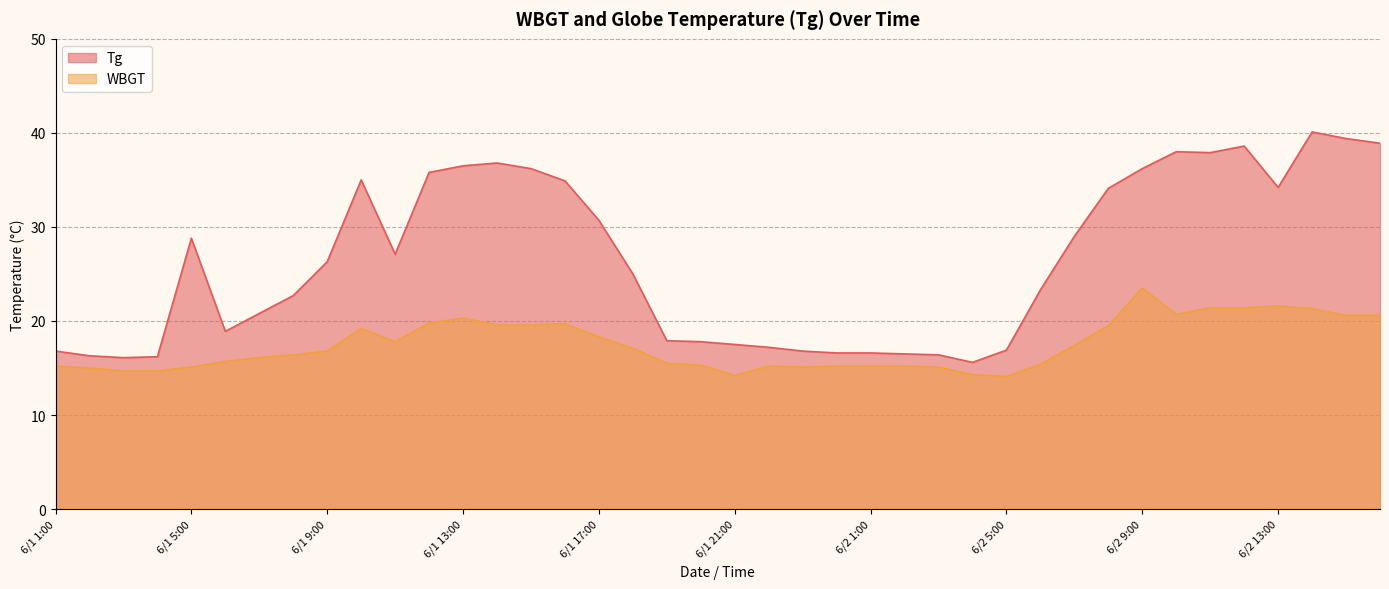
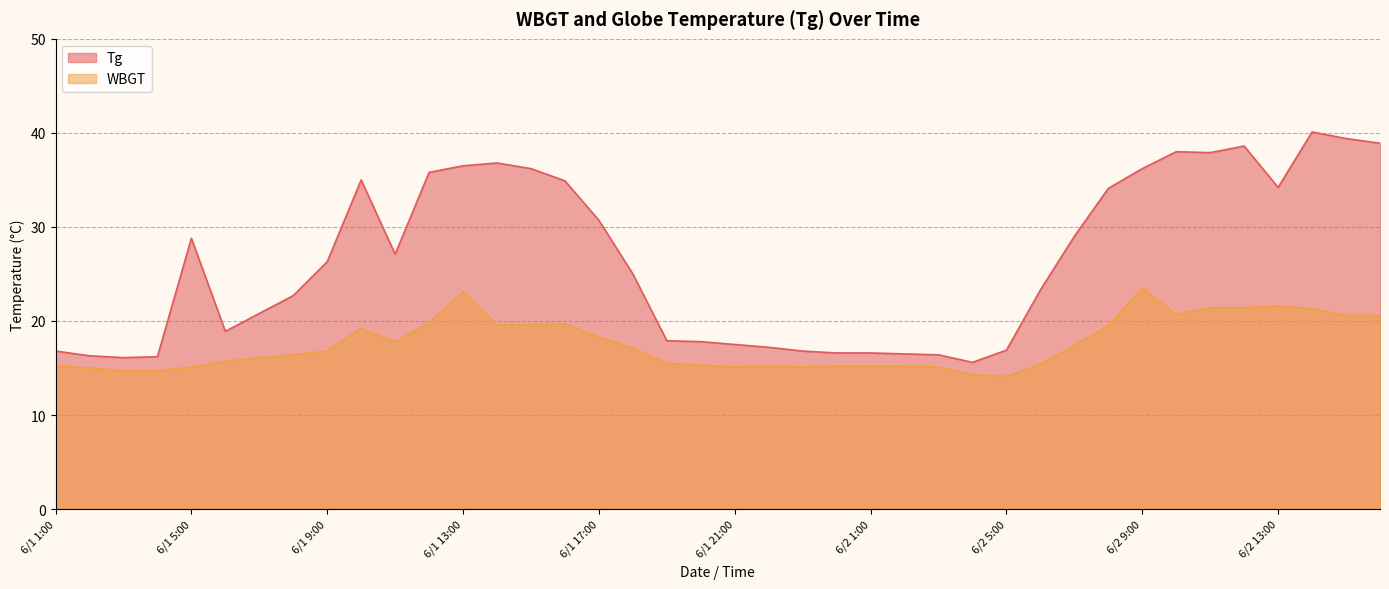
WBGT, 6/1 13:00: 20 -> 23
WBGT, 6/1 21:00: 14 -> 15
